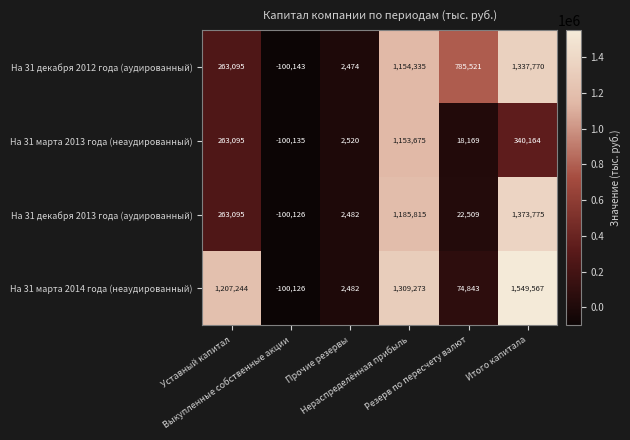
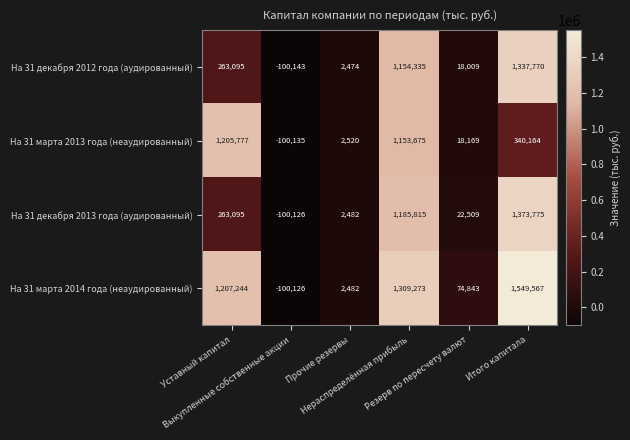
На 31 декабря 2012 года (аудированный), Резерв по пересчету валют: 785,521 -> 18,009
На 31 марта 2013 года (неаудированный), Уставный капитал: 263,095 -> 1,205,777
